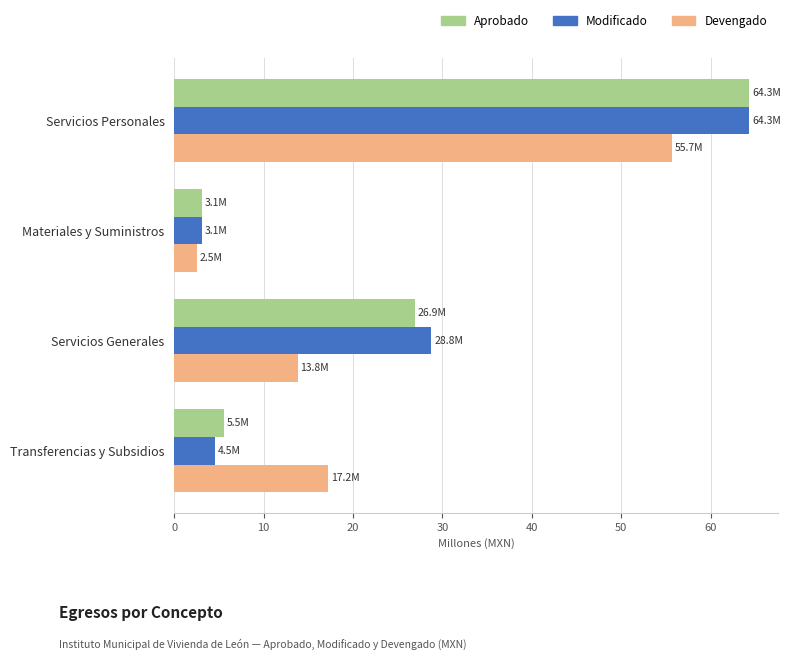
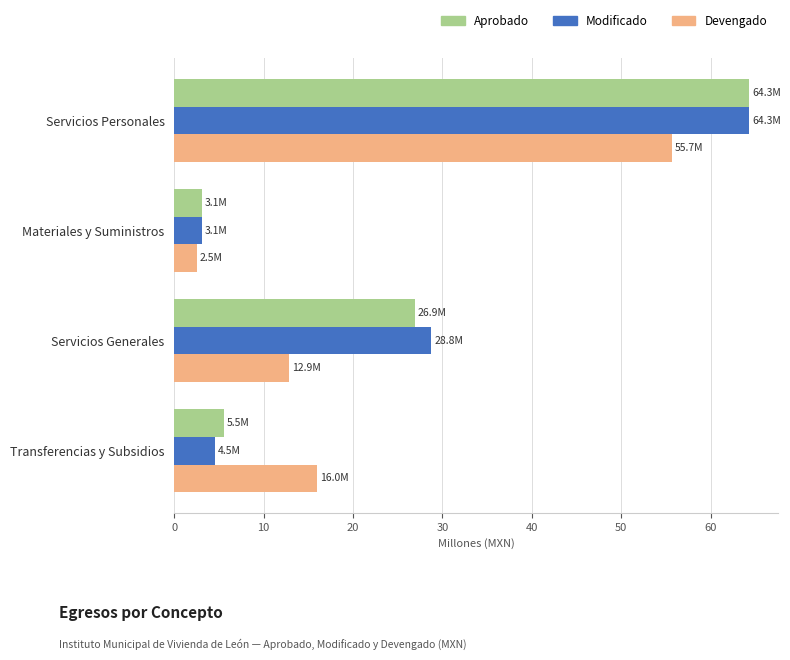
Devengado, Servicios Generales: 13.8M -> 12.9M
Devengado, Transferencias y Subsidios: 17.2M -> 16.0M
